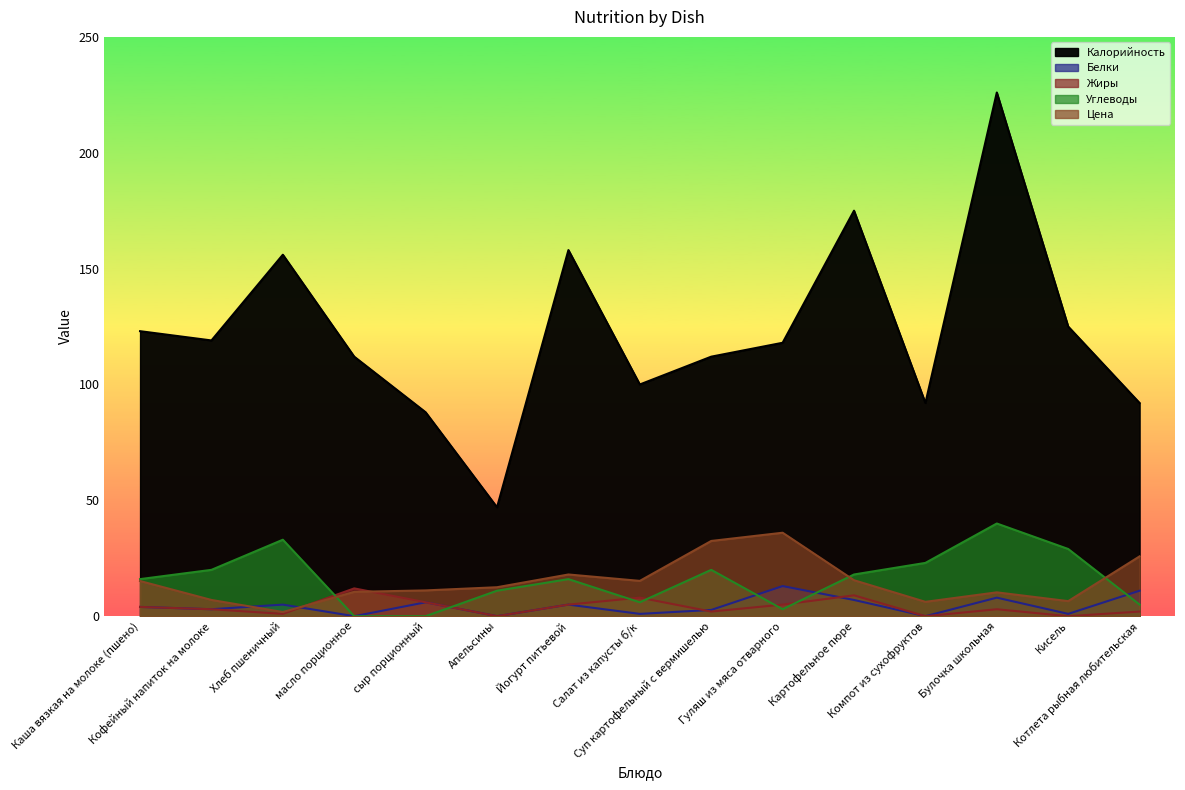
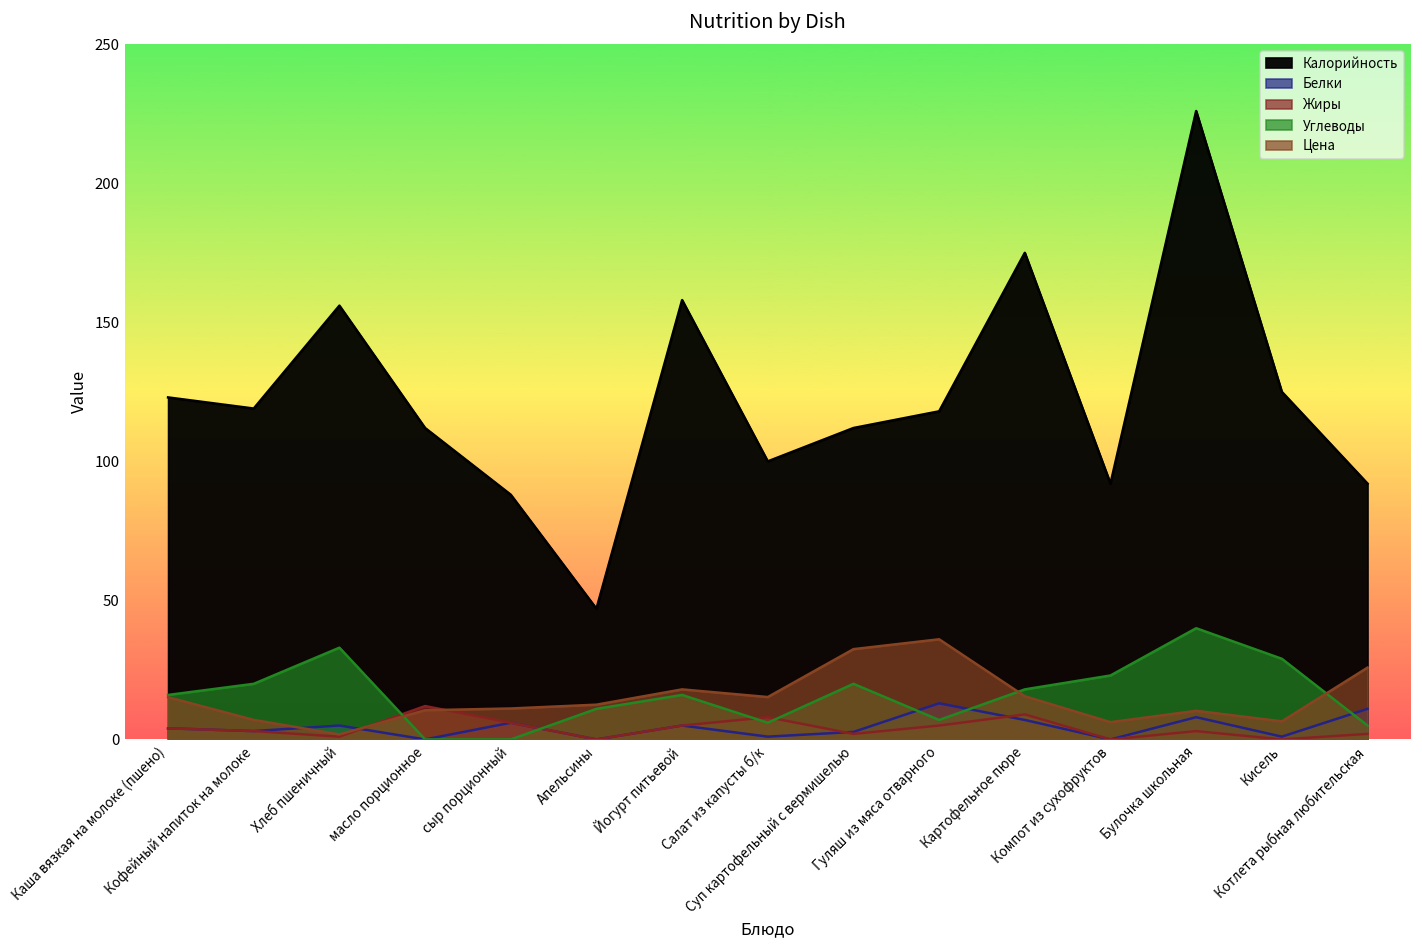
Углеводы, Гуляш из мяса отварного: 3 -> 7
